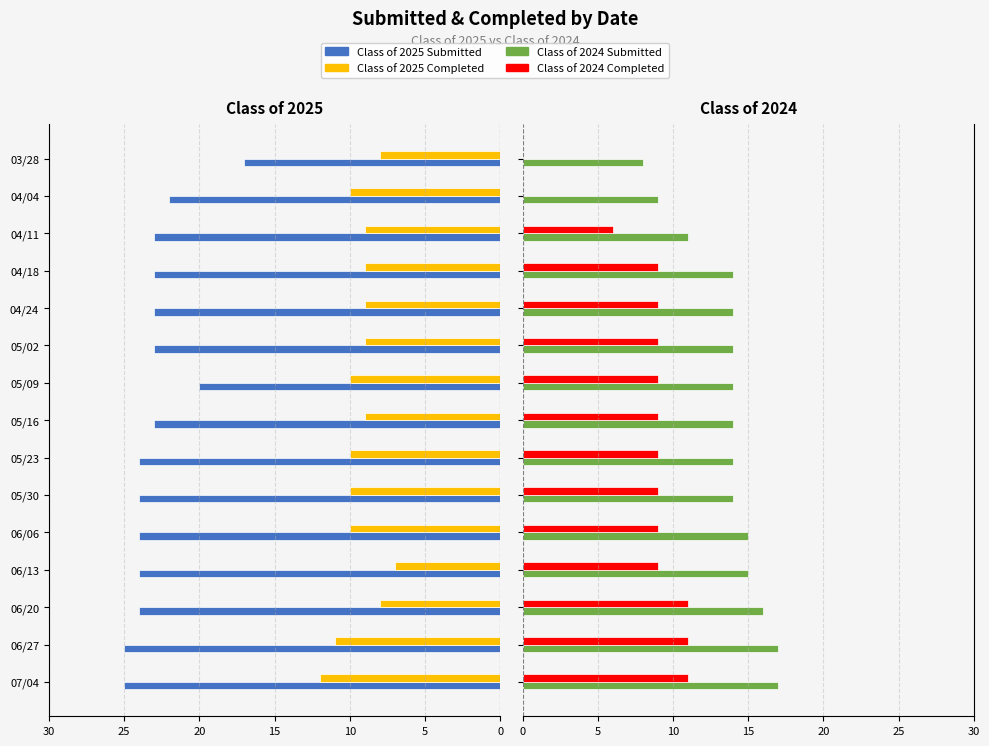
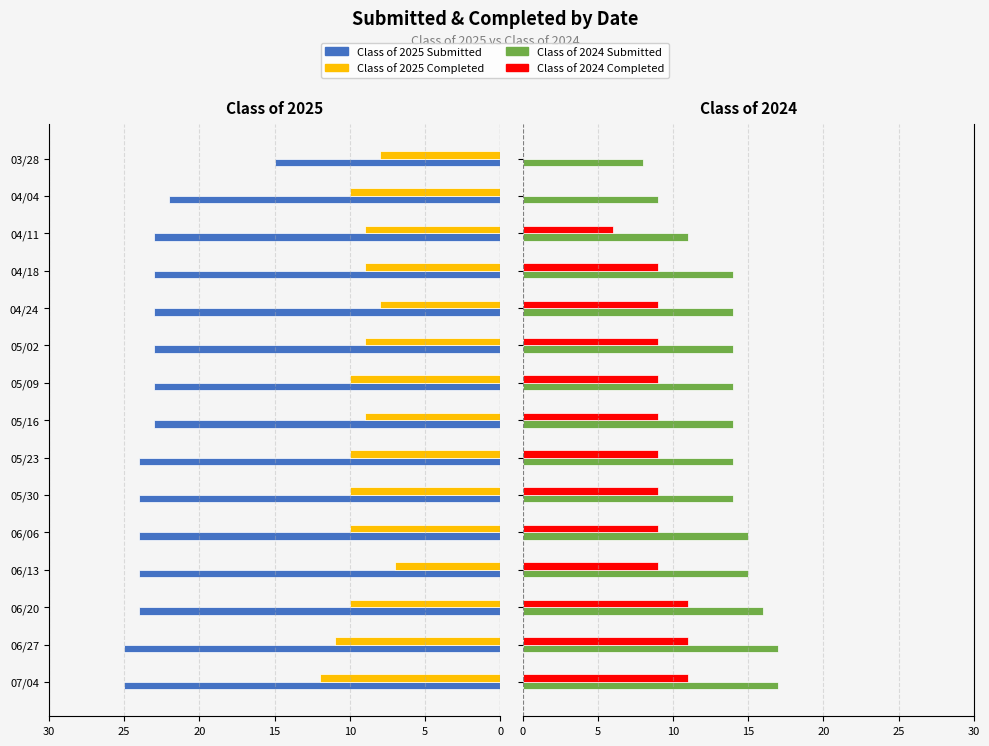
Class of 2025, Class of 2025 Submitted, 03/28: 17 -> 15
Class of 2025, Class of 2025 Completed, 04/24: 9 -> 8
Class of 2025, Class of 2025 Submitted, 05/09: 20 -> 23
Class of 2025, Class of 2025 Completed, 06/20: 8 -> 10
